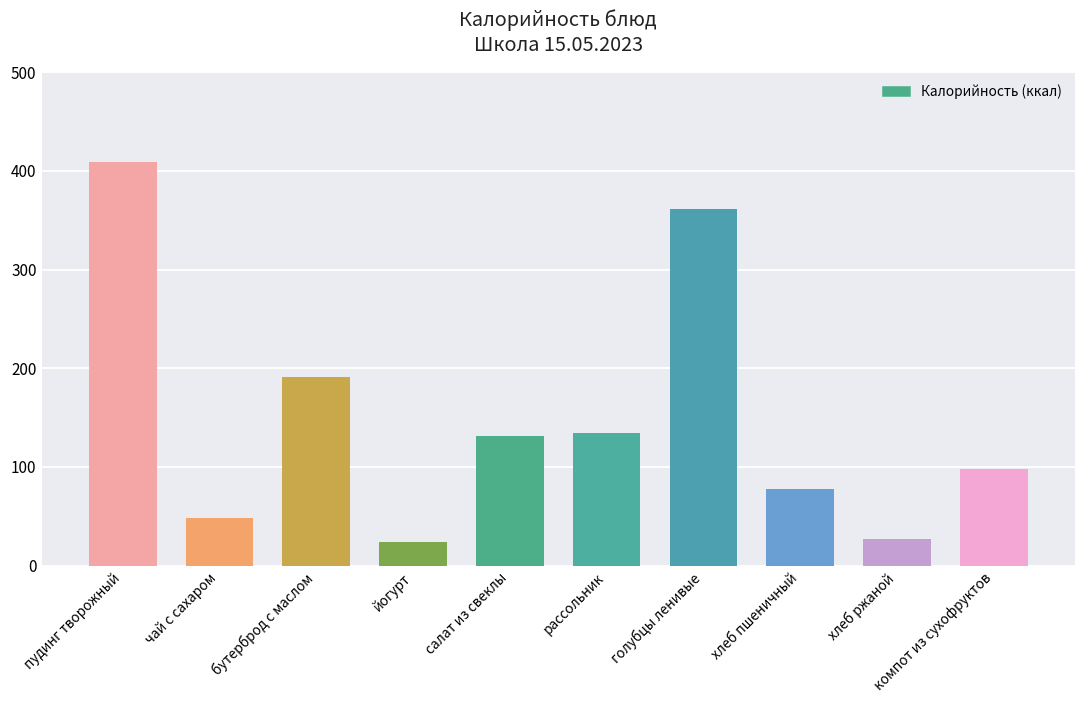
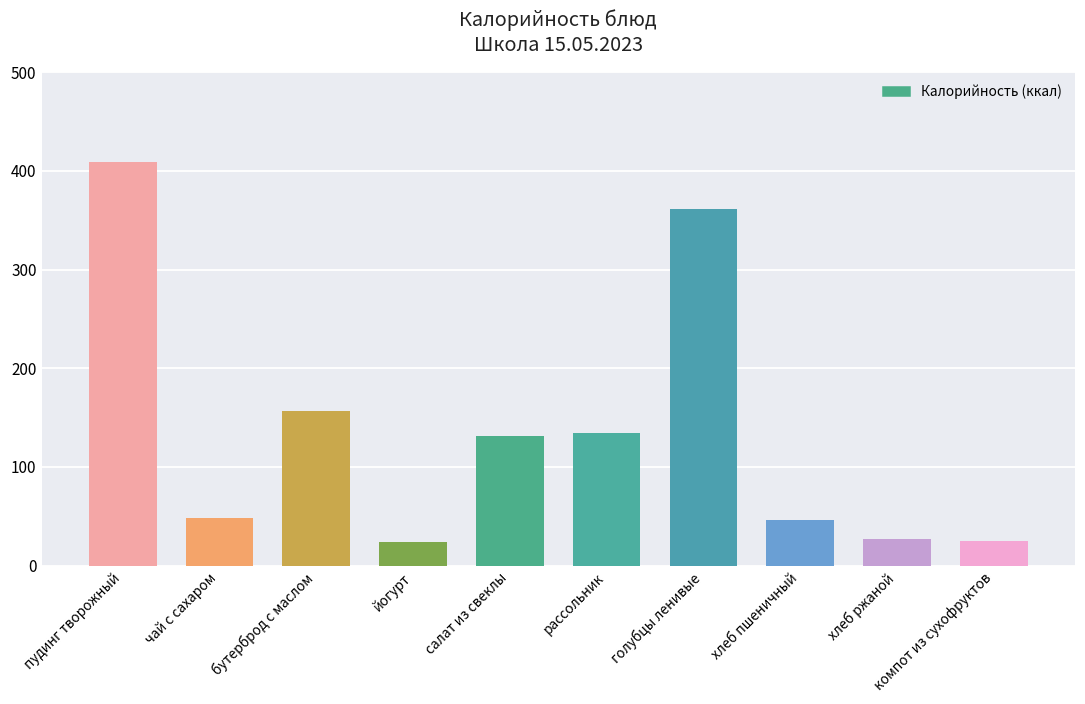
бутерброд с маслом: 190 -> 160
хлеб пшеничный: 80 -> 50
компот из сухофруктов: 100 -> 20
